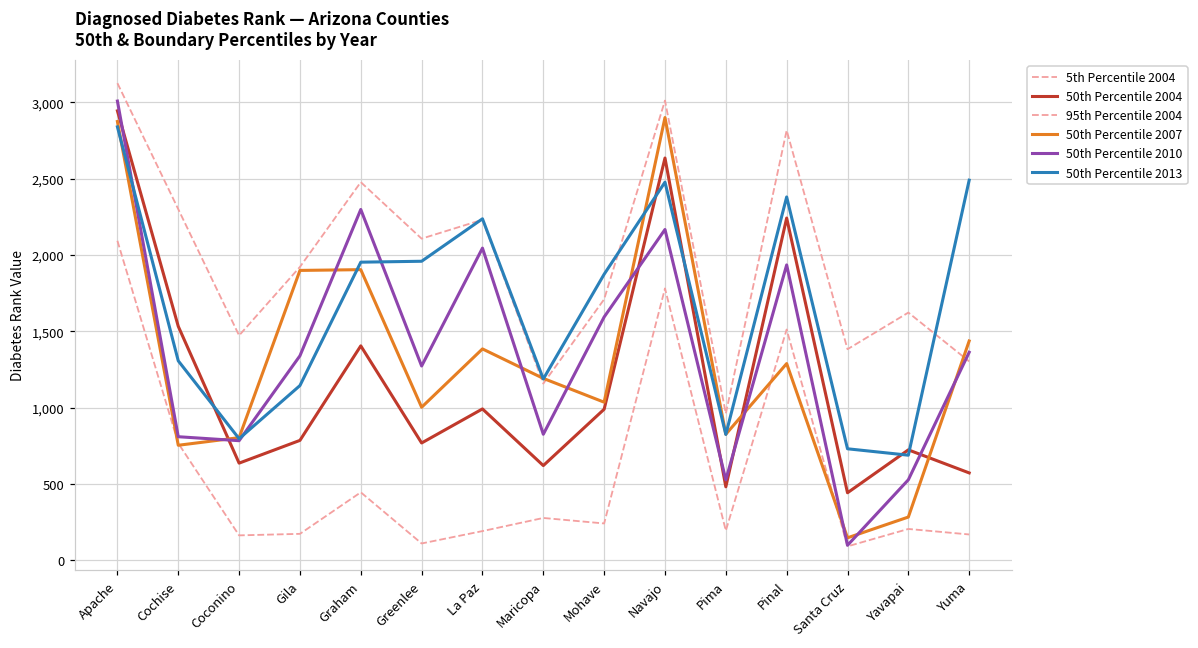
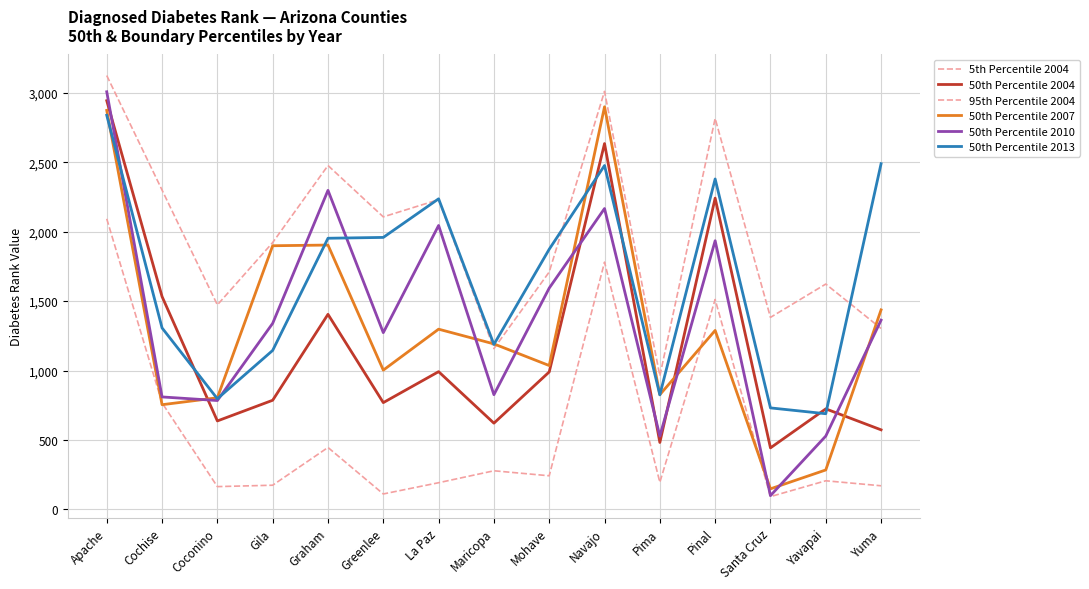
50th Percentile 2007, La Paz: 1,390 -> 1,300
